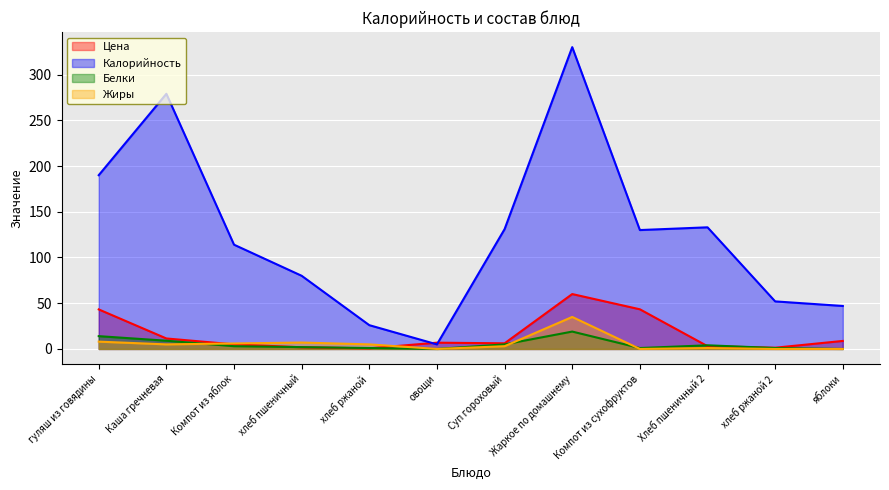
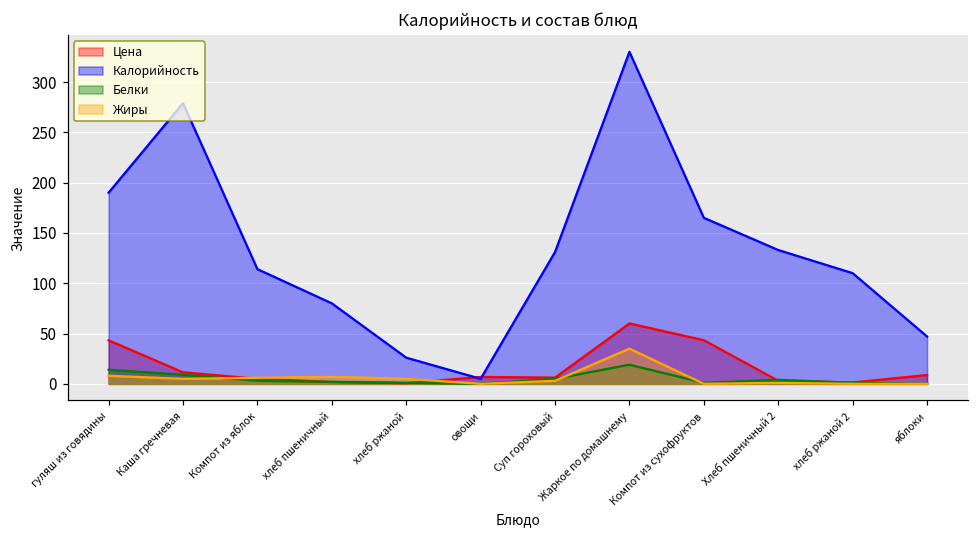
Калорийность, Компот из сухофруктов: 130 -> 170
Калорийность, хлеб ржаной 2: 50 -> 110
